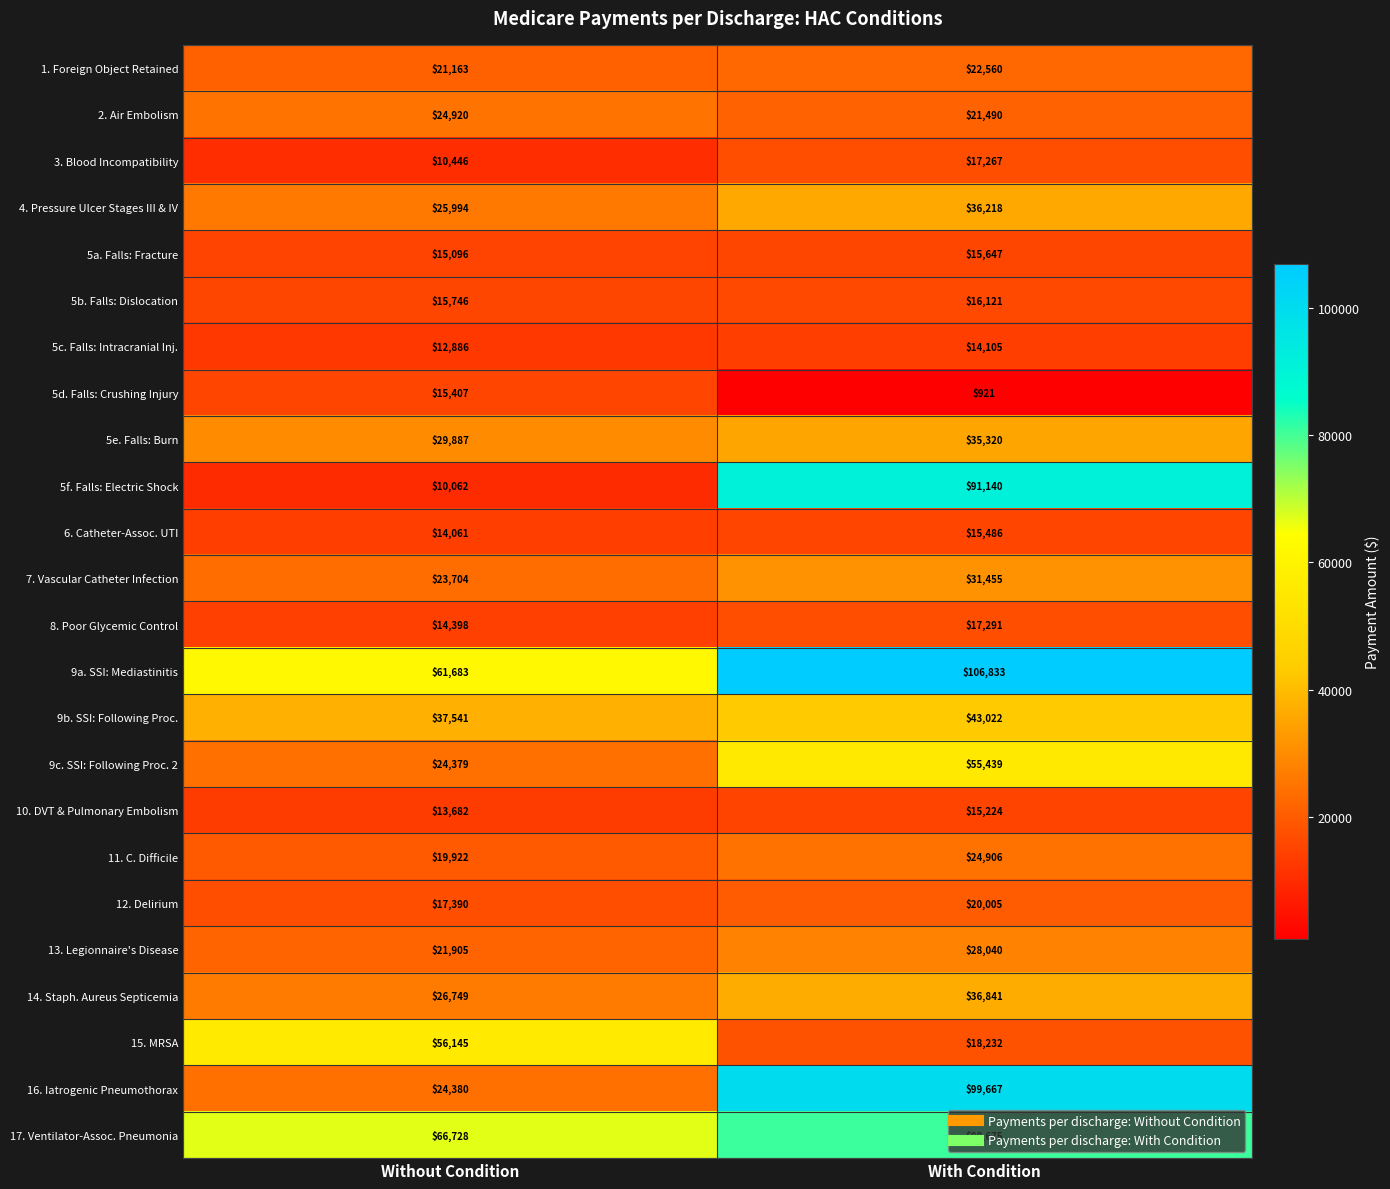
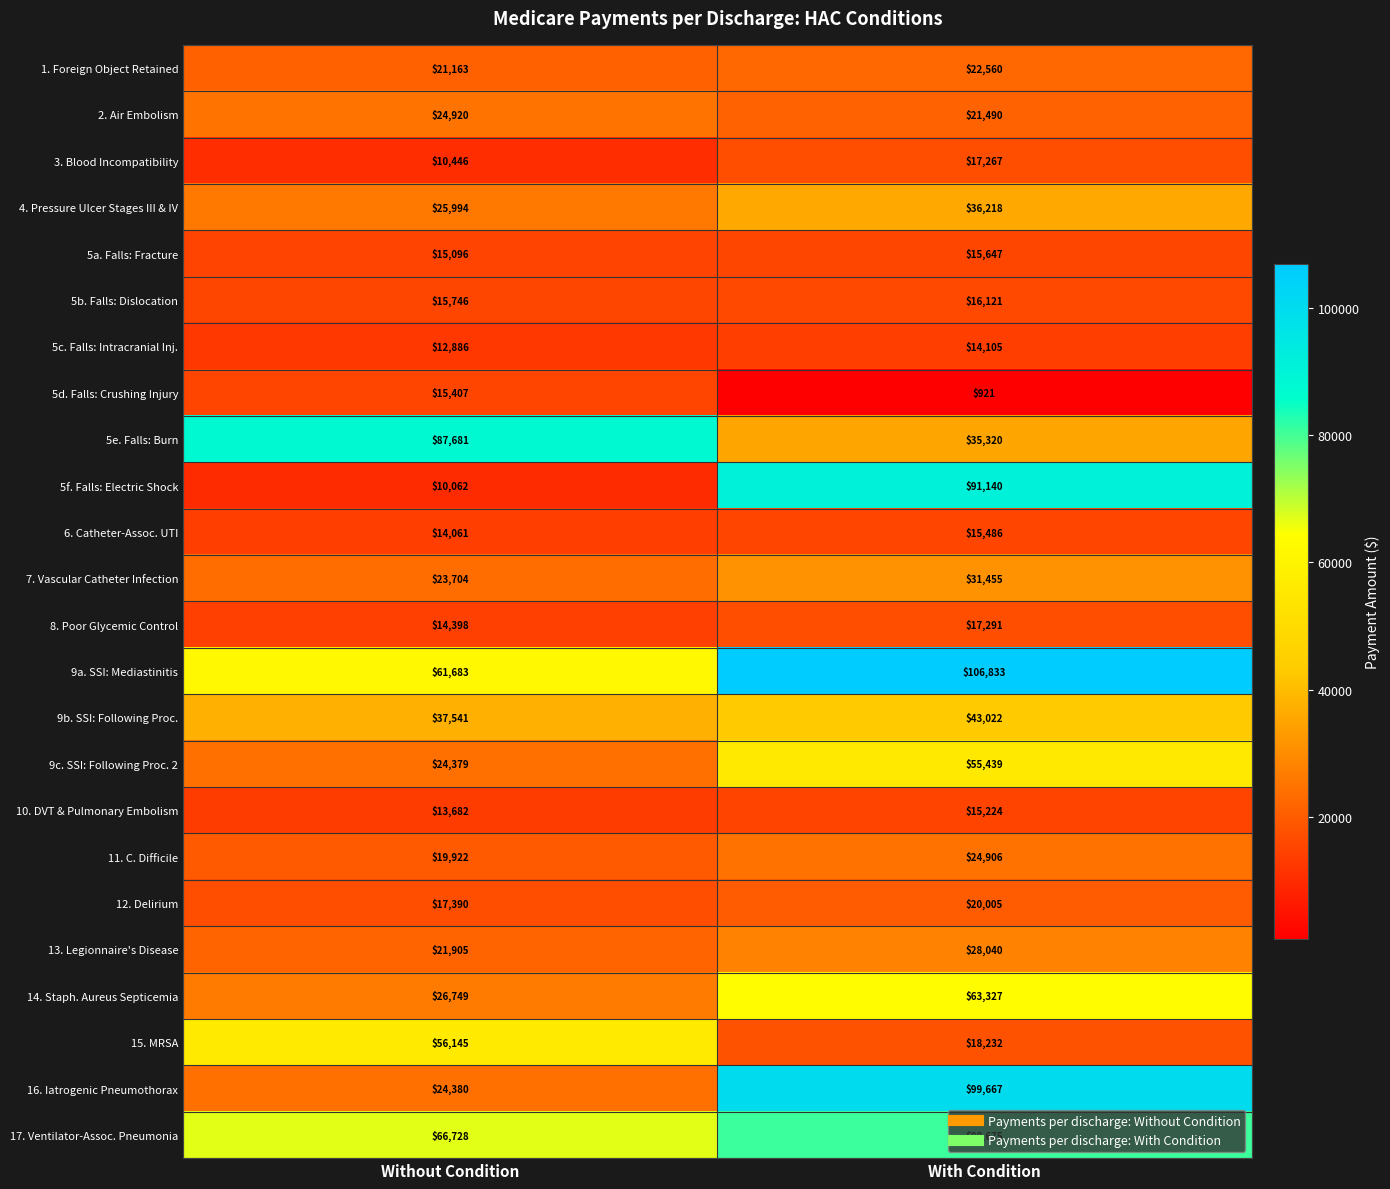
5e. Falls: Burn, Without Condition: $29,887 -> $87,681
14. Staph. Aureus Septicemia, With Condition: $36,841 -> $63,327
